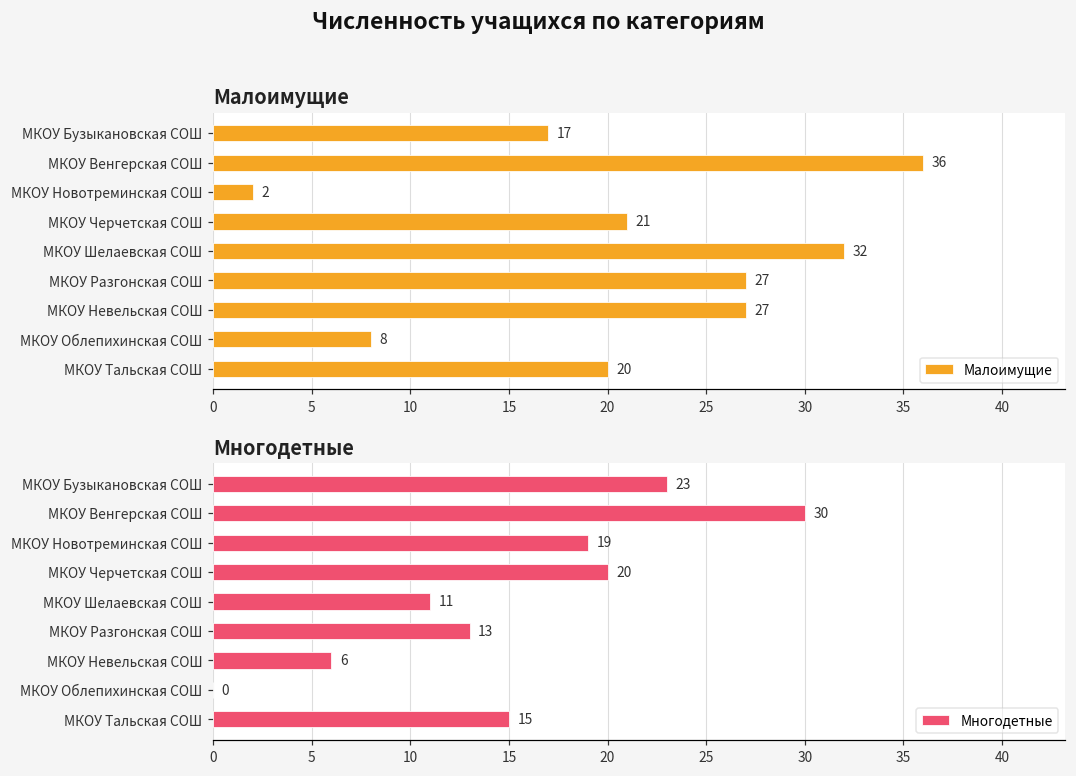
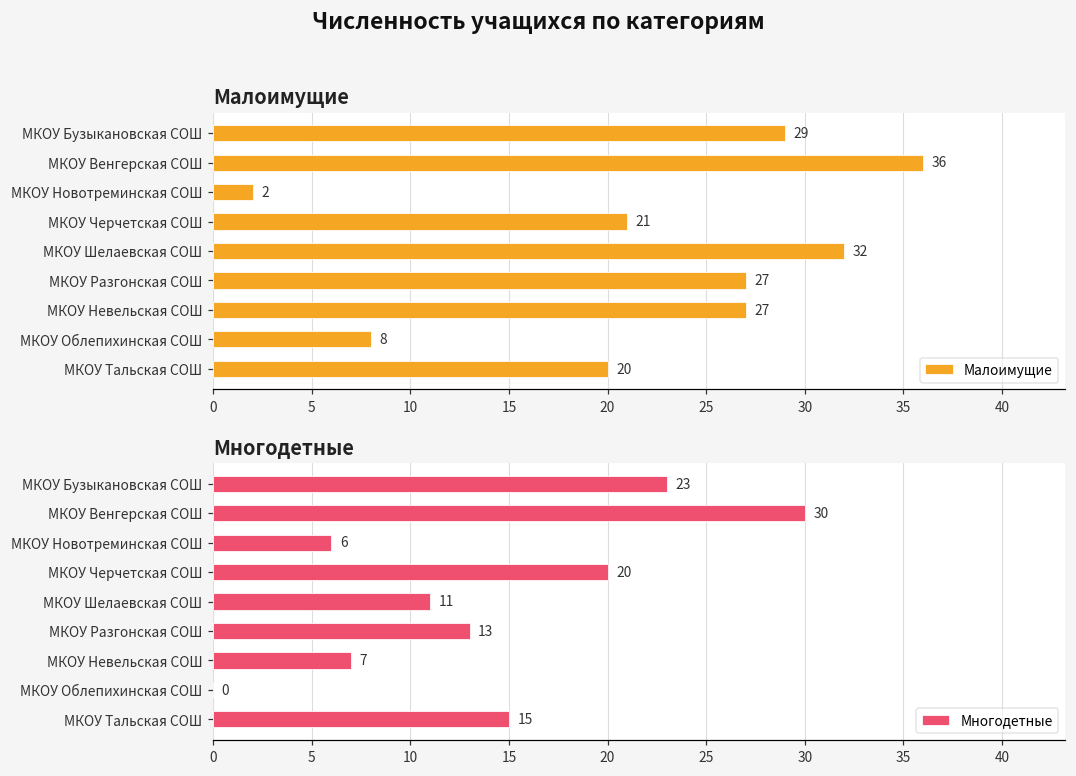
Малоимущие, МКОУ Бузыкановская СОШ: 17 -> 29
Многодетные, МКОУ Новотреминская СОШ: 19 -> 6
Многодетные, МКОУ Невельская СОШ: 6 -> 7
